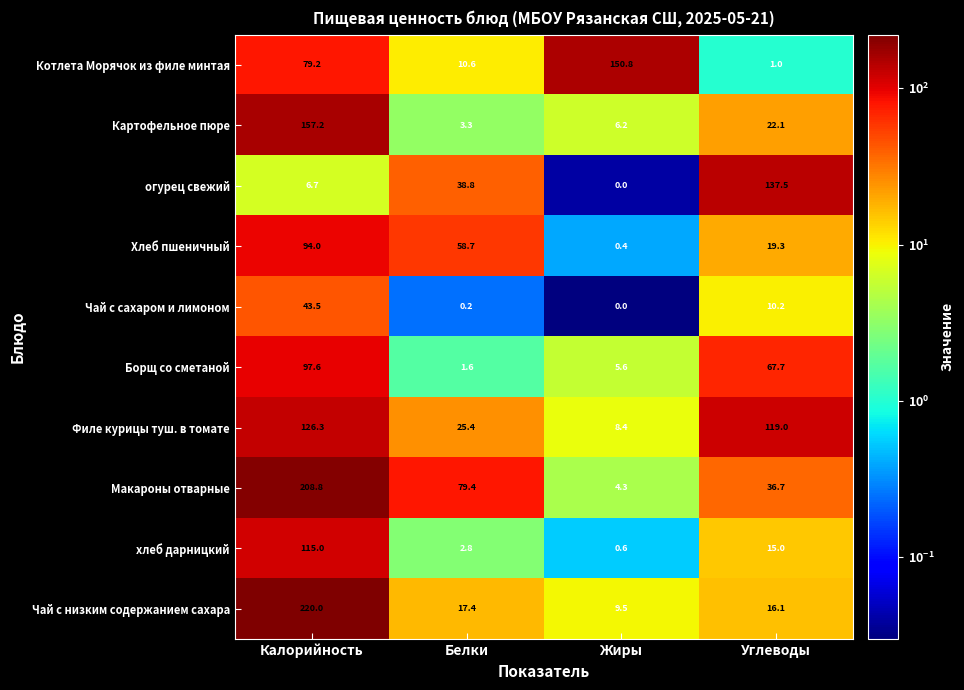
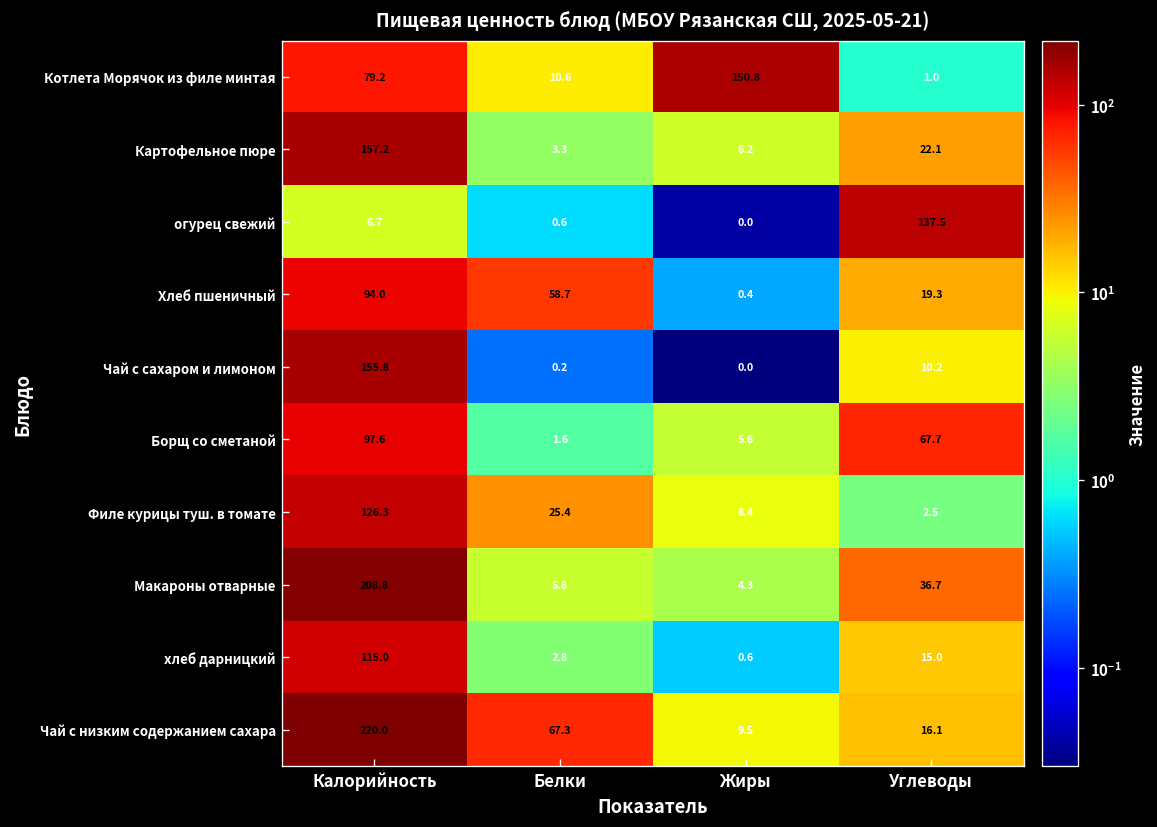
огурец свежий, Белки: 38.8 -> 0.6
Чай с сахаром и лимоном, Калорийность: 43.5 -> 155.8
Филе курицы туш. в томате, Углеводы: 119.0 -> 2.5
Макароны отварные, Белки: 79.4 -> 5.8
Чай с низким содержанием сахара, Белки: 17.4 -> 67.3
